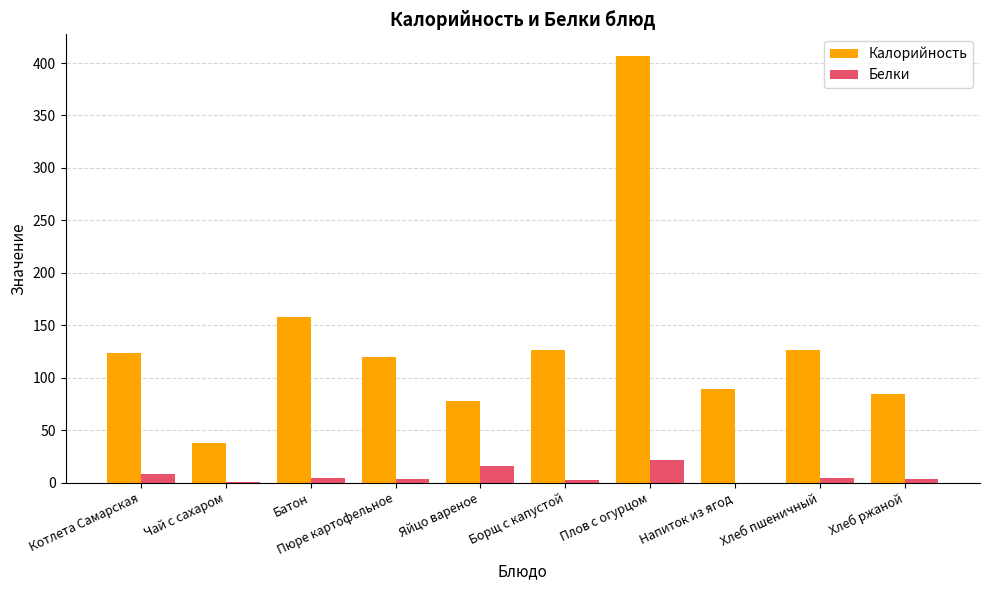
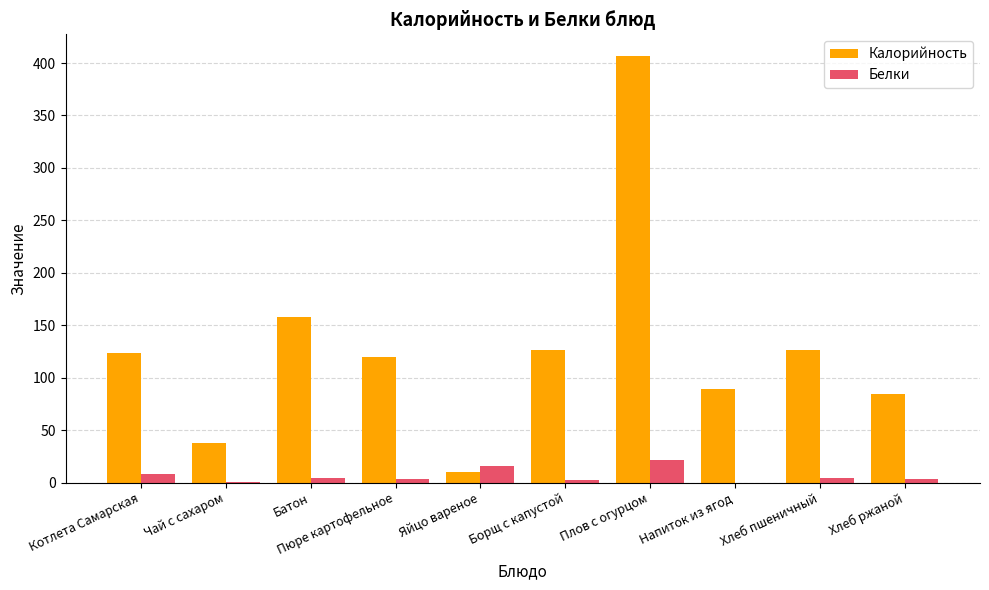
Калорийность, Яйцо вареное: 78 -> 10
